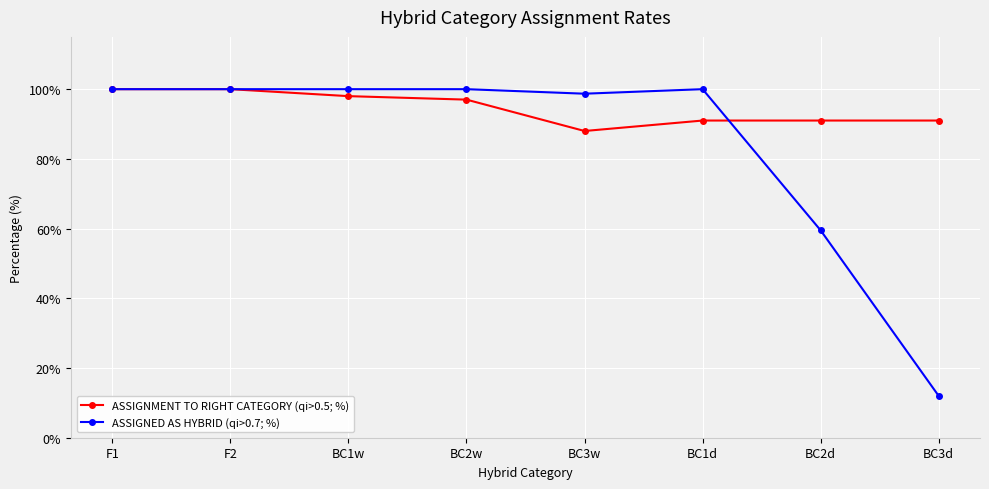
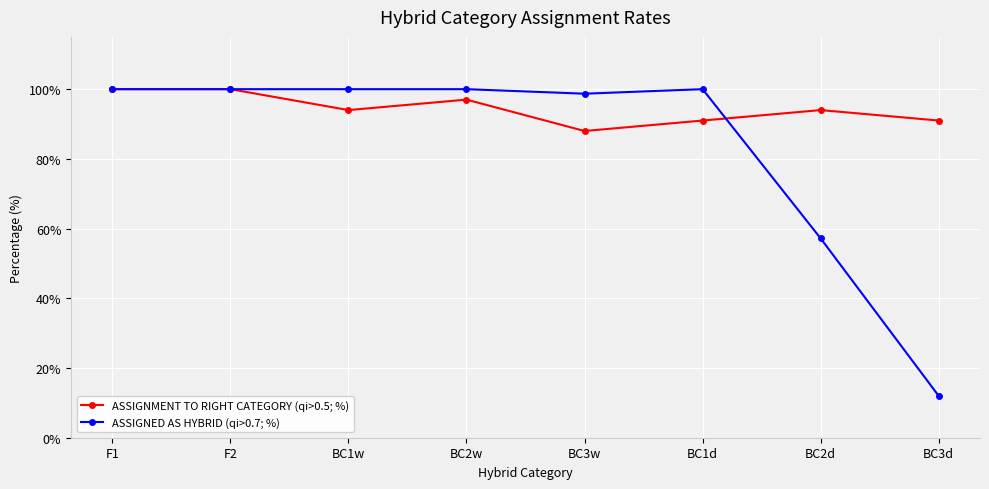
ASSIGNMENT TO RIGHT CATEGORY (qi>0.5; %), BC1w: 98% -> 94%
ASSIGNMENT TO RIGHT CATEGORY (qi>0.5; %), BC2d: 91% -> 94%
ASSIGNED AS HYBRID (qi>0.7; %), BC2d: 60% -> 57%
